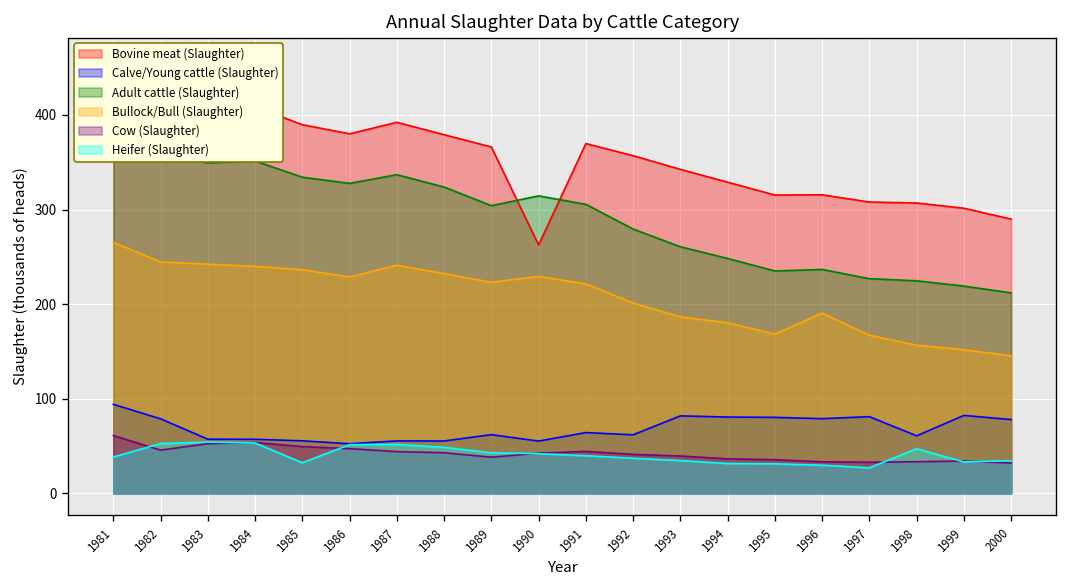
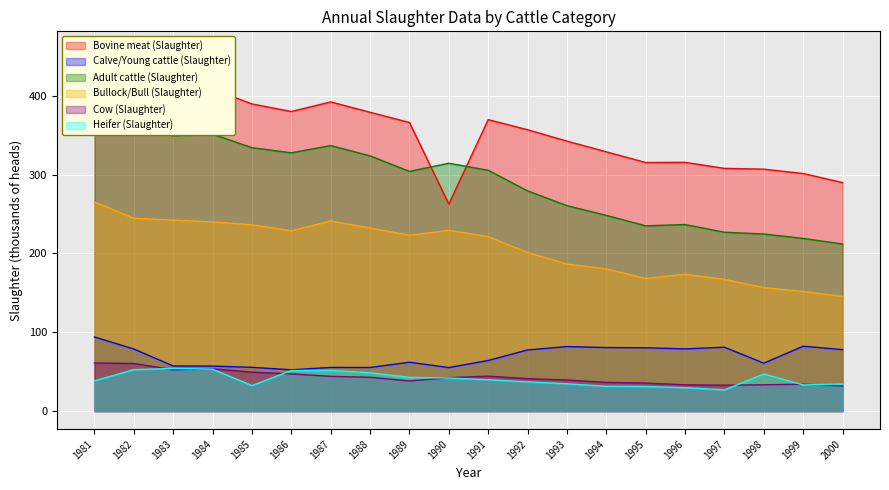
Cow (Slaughter), 1982: 50 -> 60
Calve/Young cattle (Slaughter), 1992: 60 -> 80
Bullock/Bull (Slaughter), 1996: 190 -> 170
